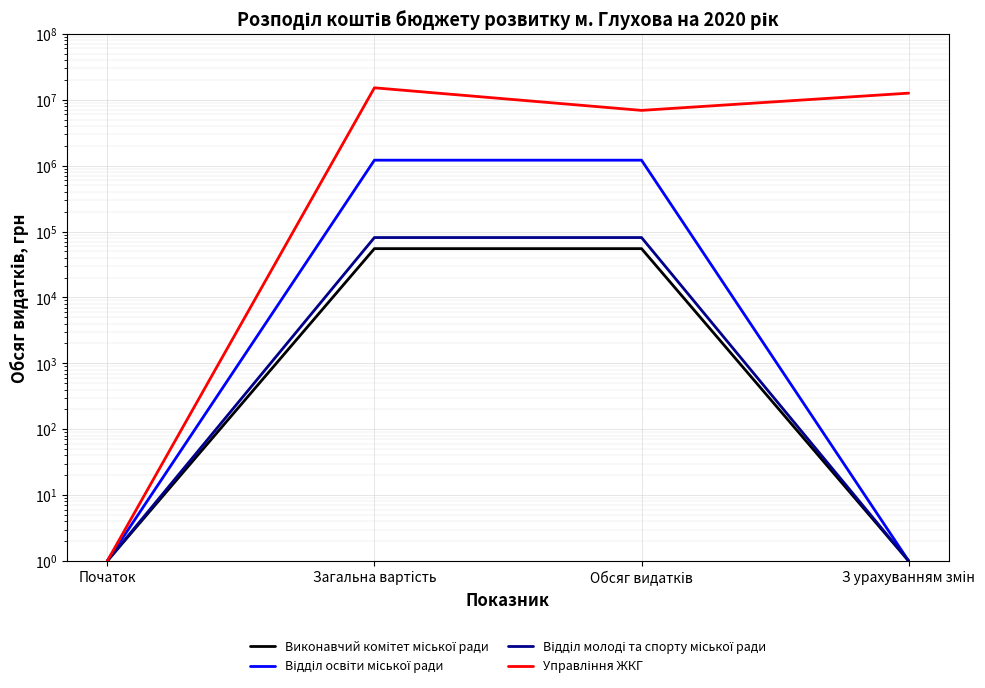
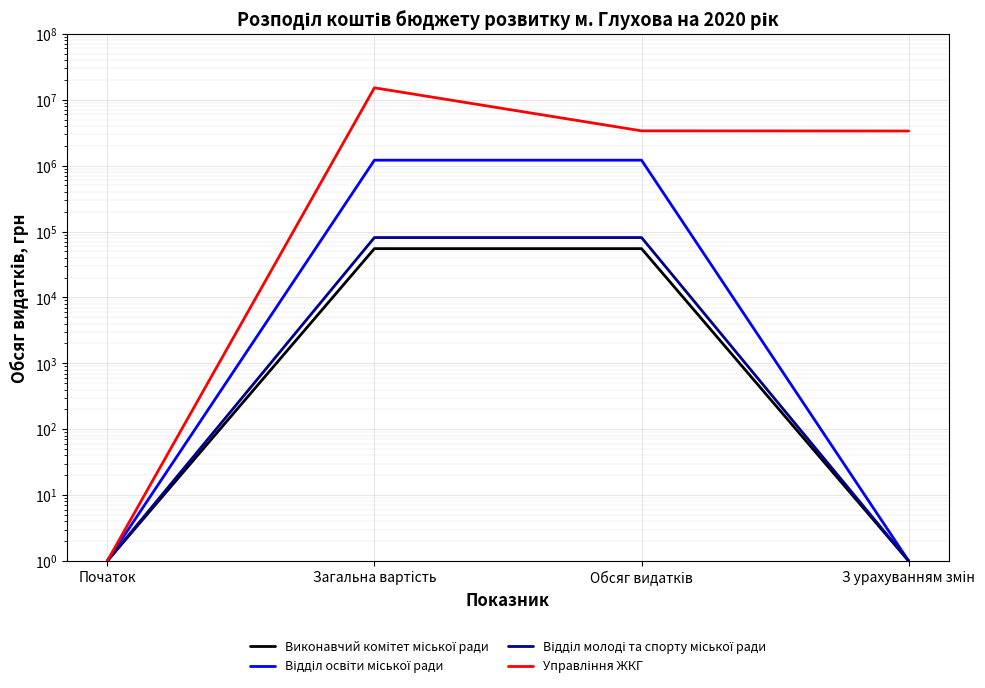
Управління ЖКГ, Обсяг видатків: 7000000 -> 3000000
Управління ЖКГ, З урахуванням змін: 13000000 -> 3000000
